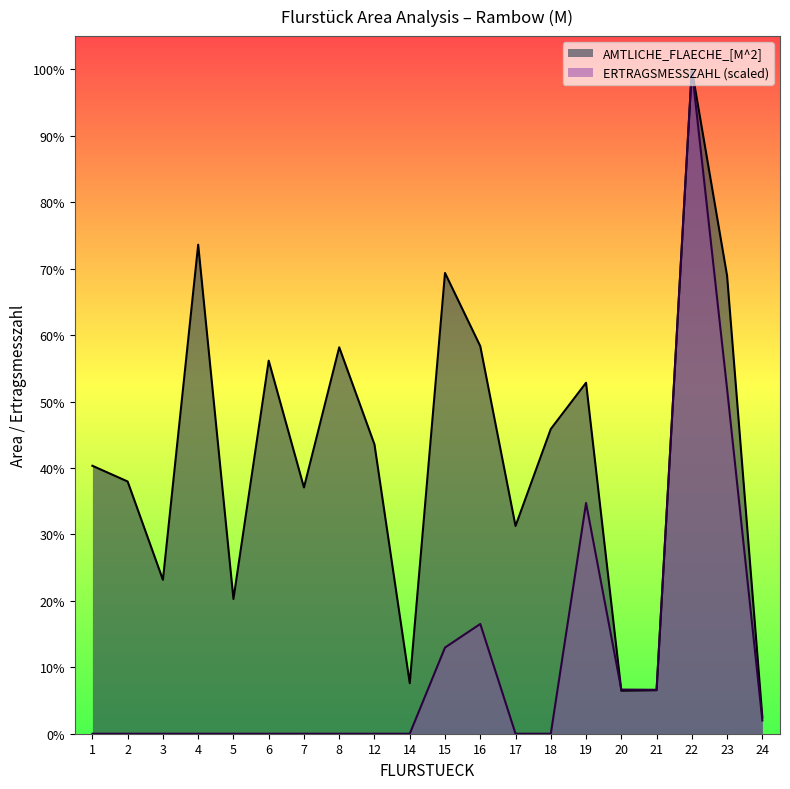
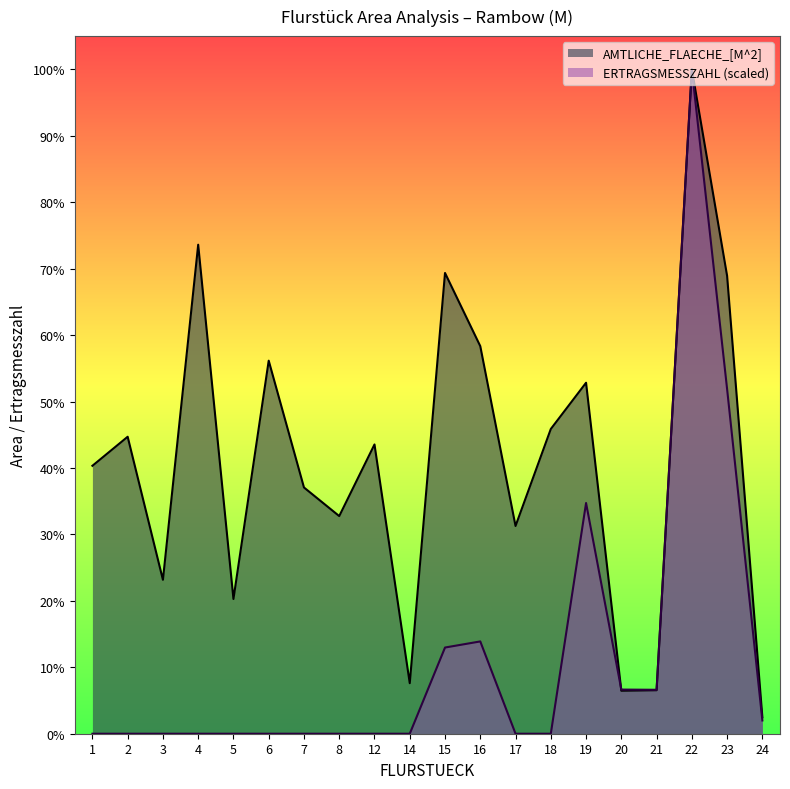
AMTLICHE_FLAECHE_[M^2], 2: 38% -> 45%
AMTLICHE_FLAECHE_[M^2], 8: 58% -> 33%
ERTRAGSMESSZAHL (scaled), 16: 17% -> 14%
